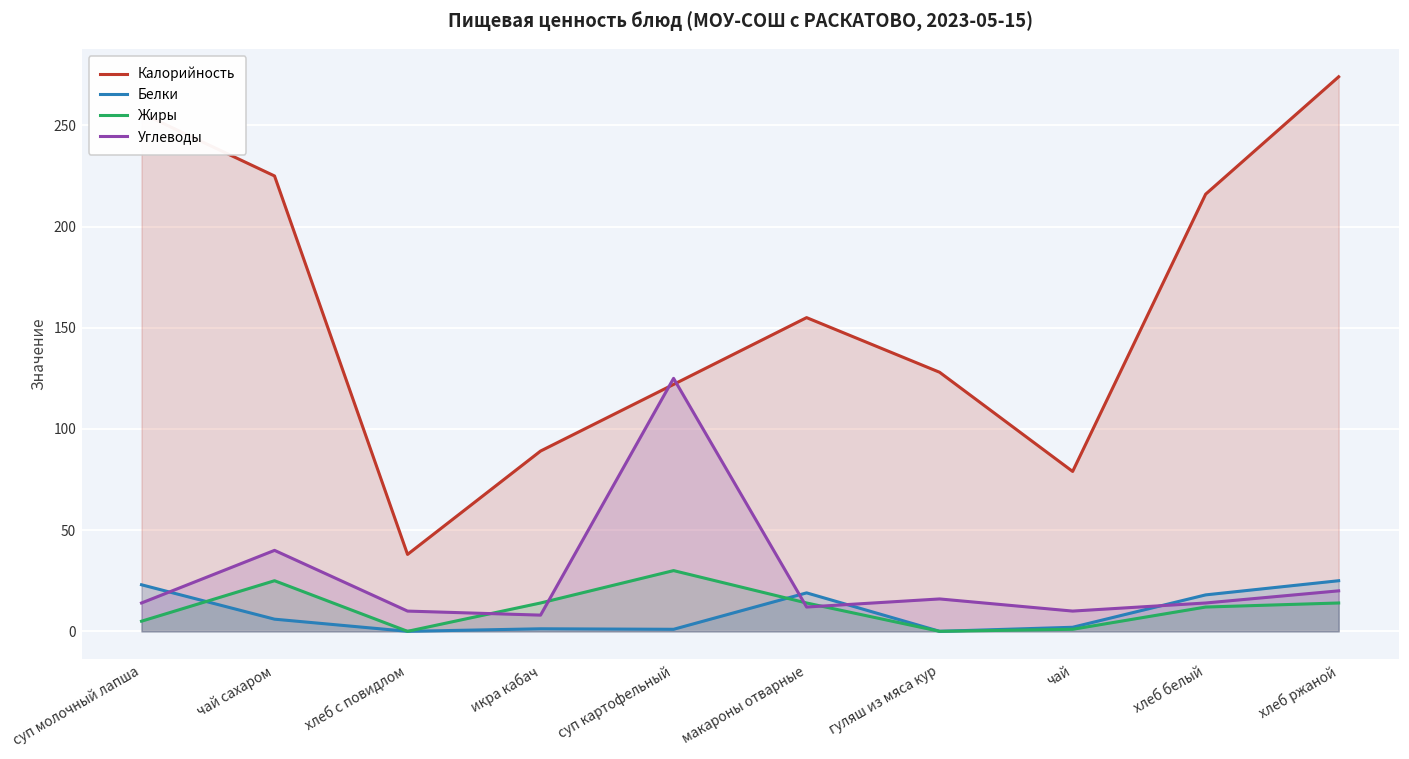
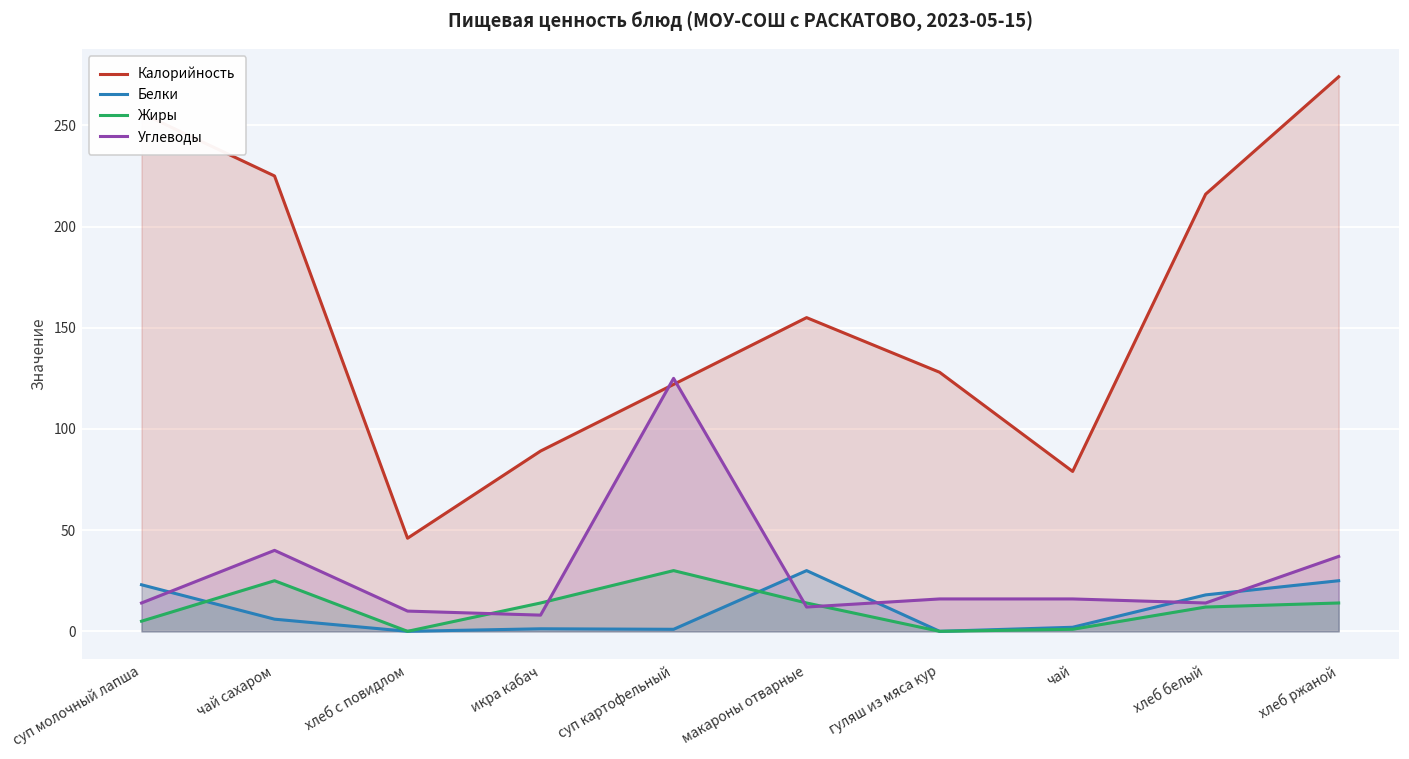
Калорийность, хлеб с повидлом: 38 -> 46
Белки, макароны отварные: 19 -> 30
Углеводы, чай: 10 -> 16
Углеводы, хлеб ржаной: 20 -> 37
